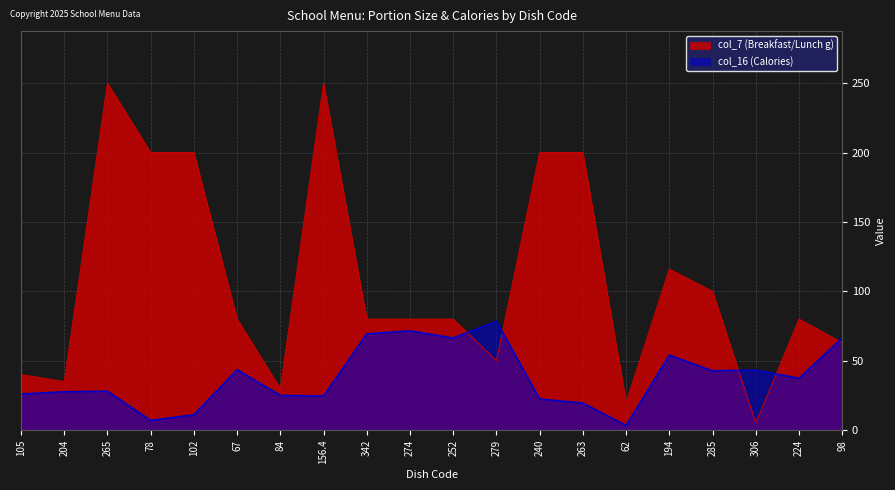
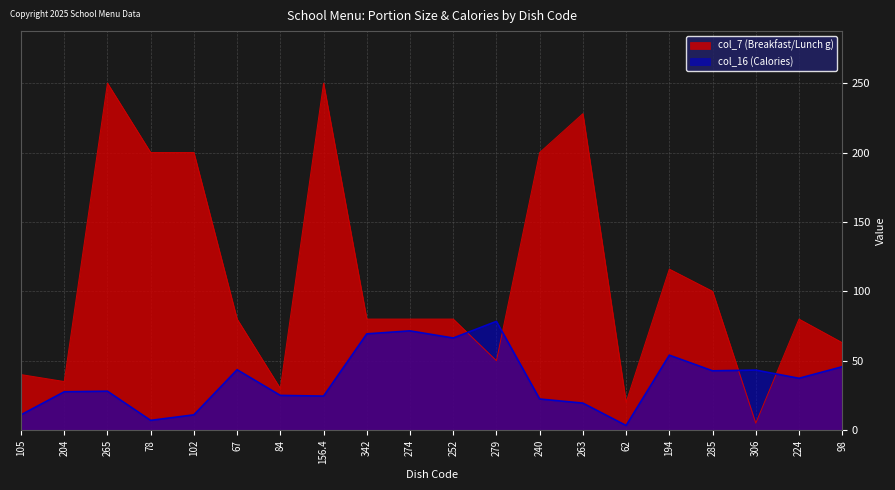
col_16 (Calories), 105: 26 -> 11
col_7 (Breakfast/Lunch g), 263: 200 -> 228
col_16 (Calories), 98: 66 -> 46
